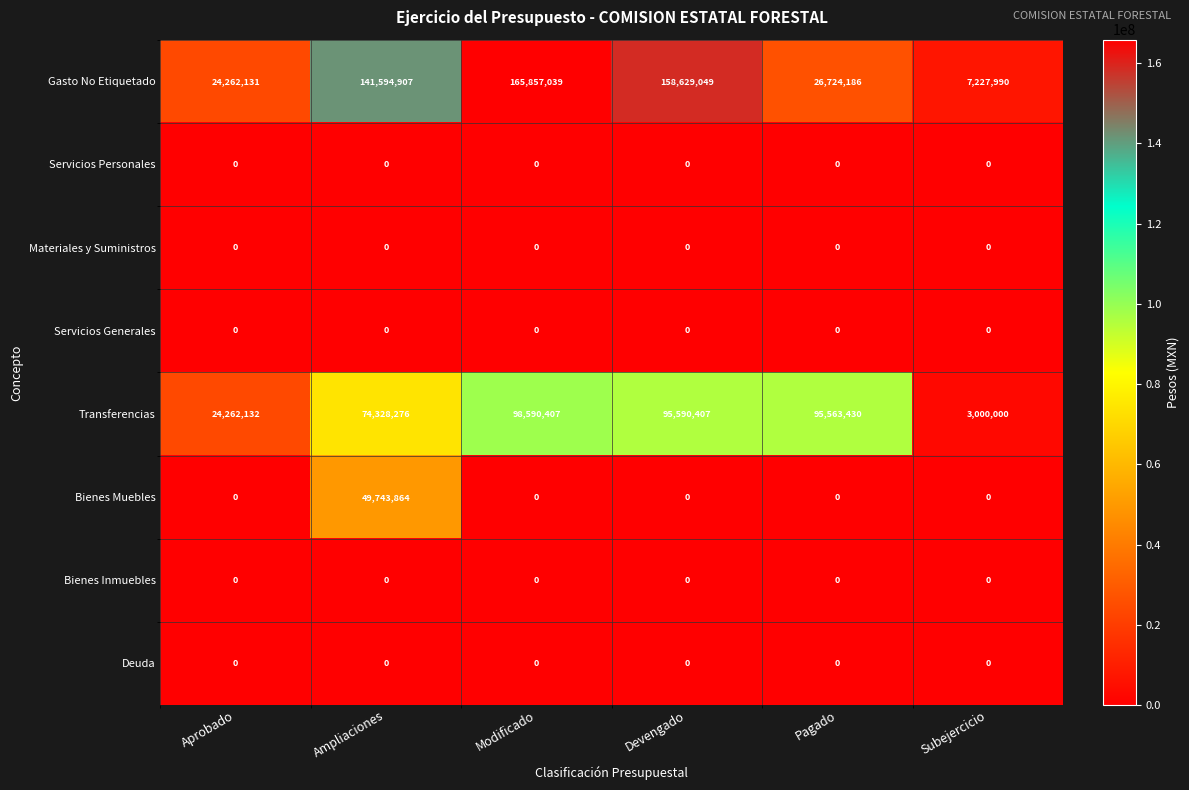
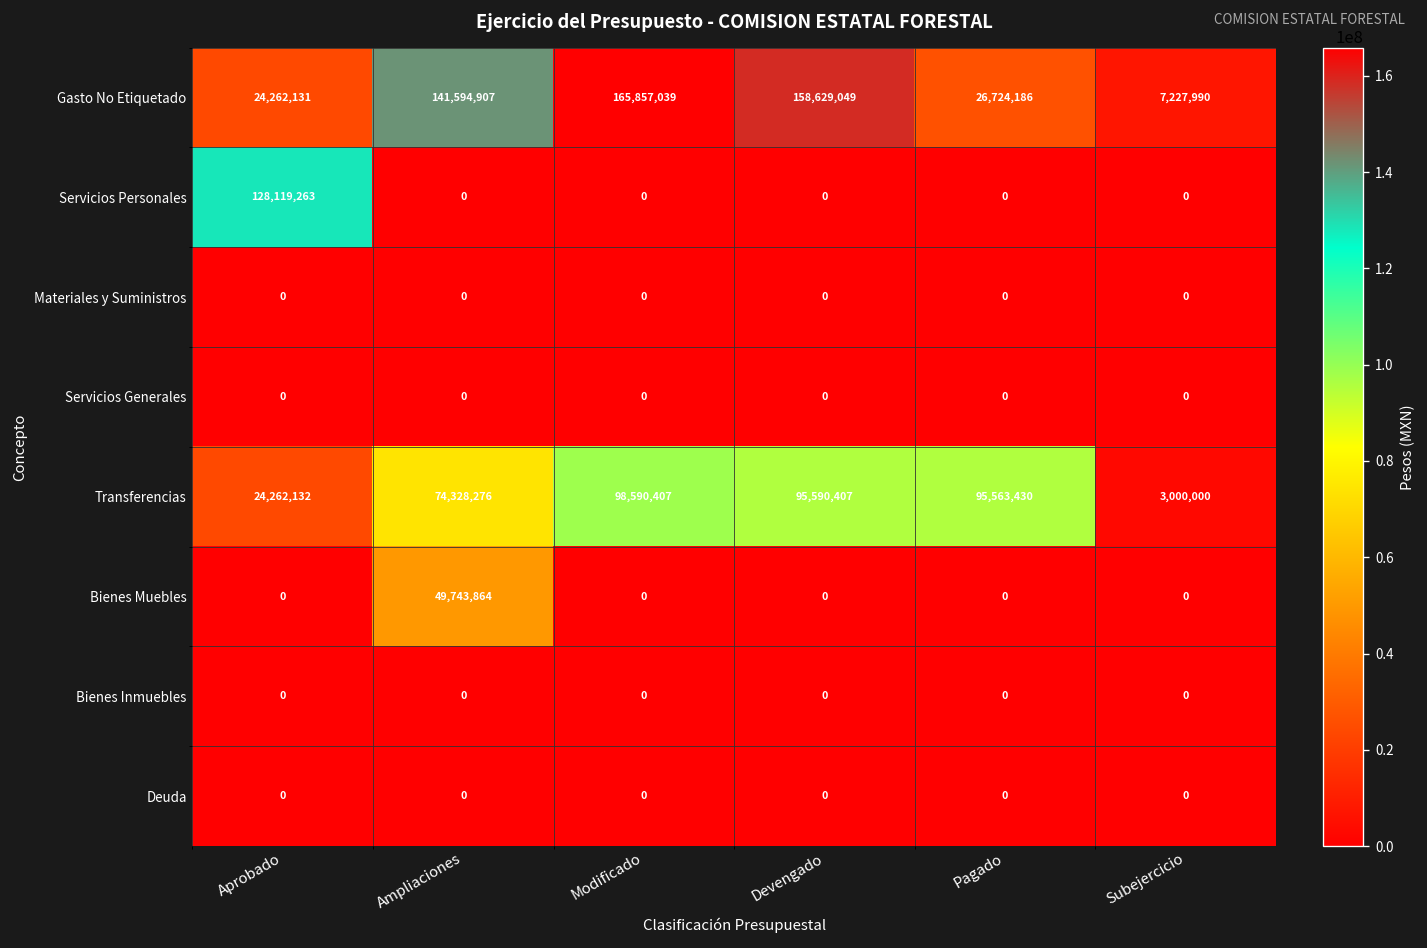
Servicios Personales, Aprobado: 0 -> 128,119,263
